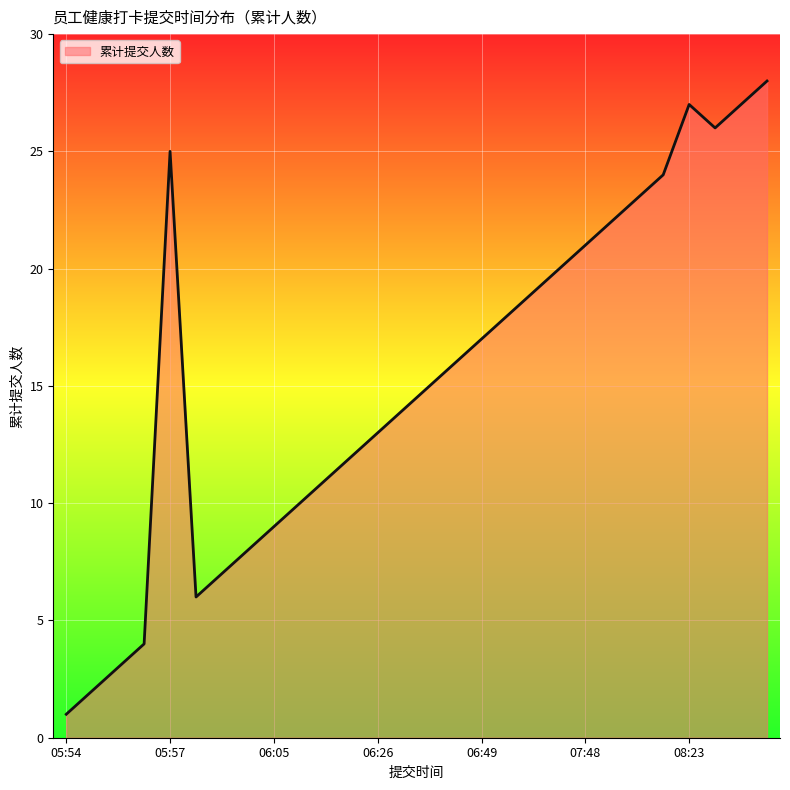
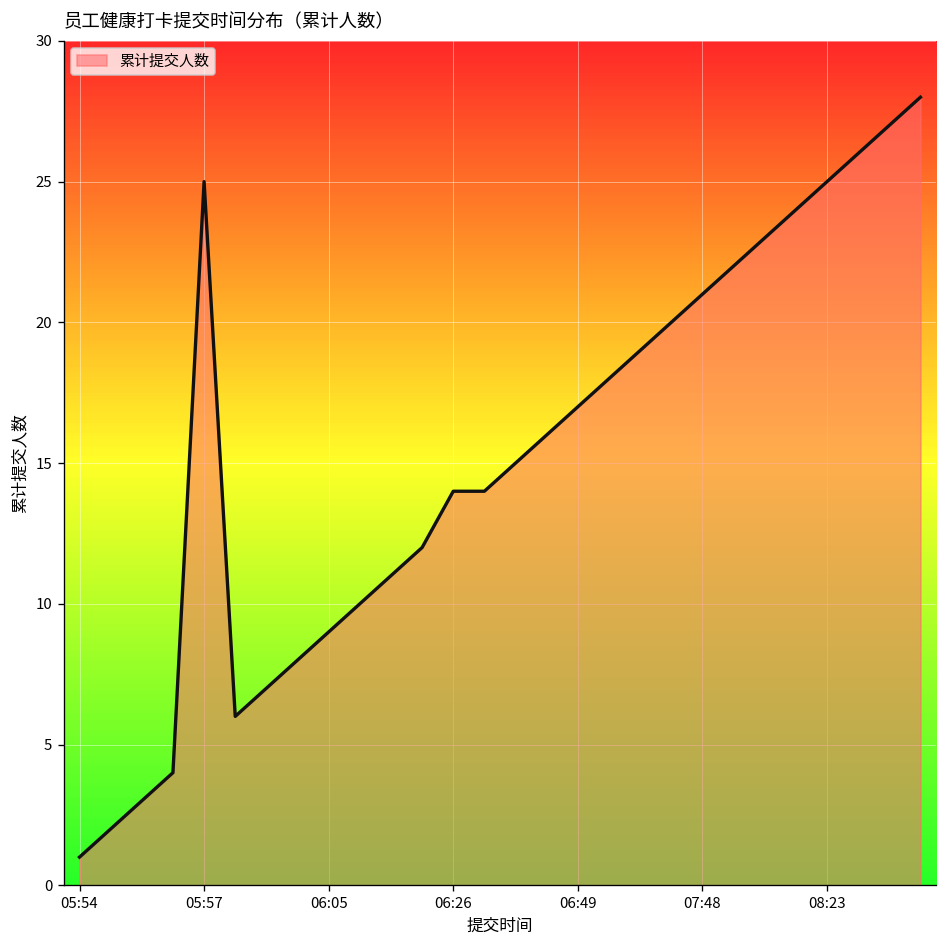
06:26: 13 -> 14
08:23: 27 -> 25
